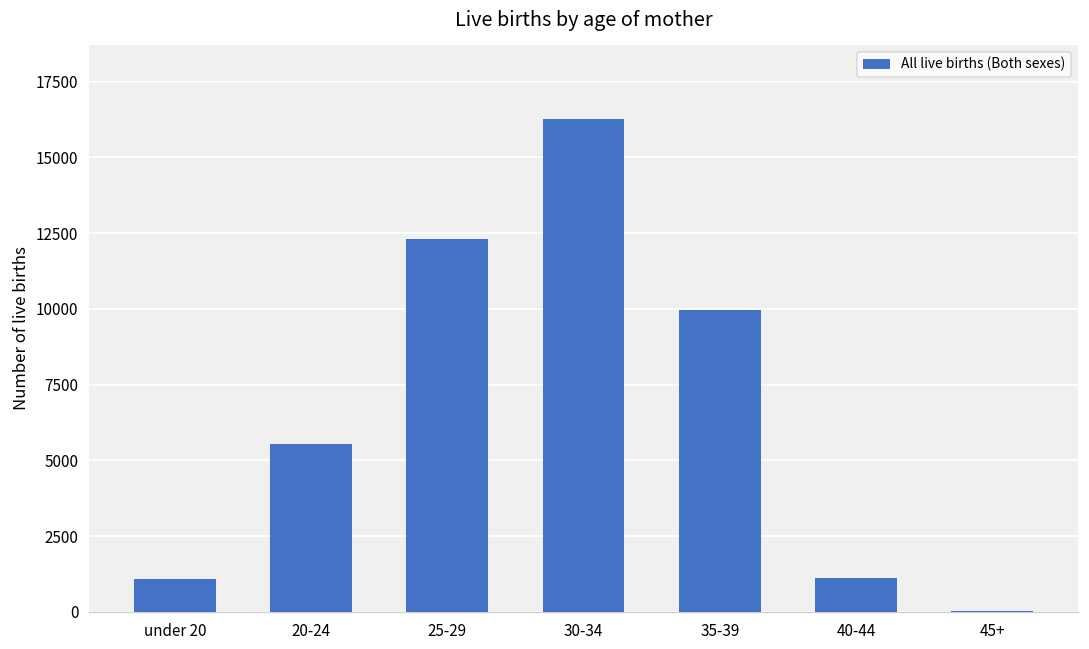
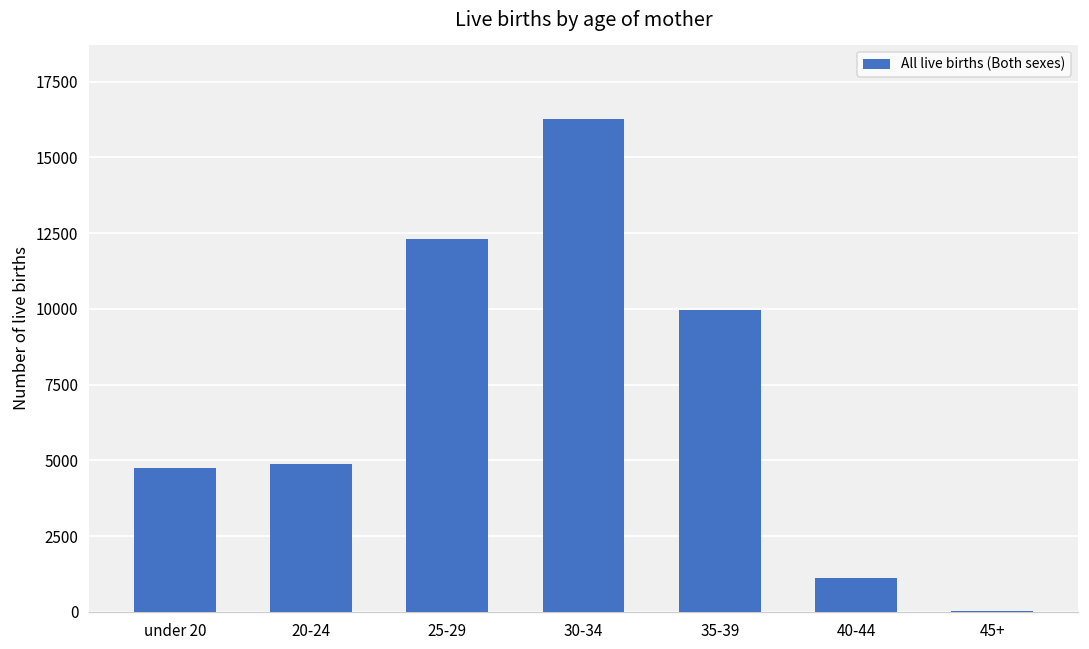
under 20: 1100 -> 4700
20-24: 5500 -> 4900
